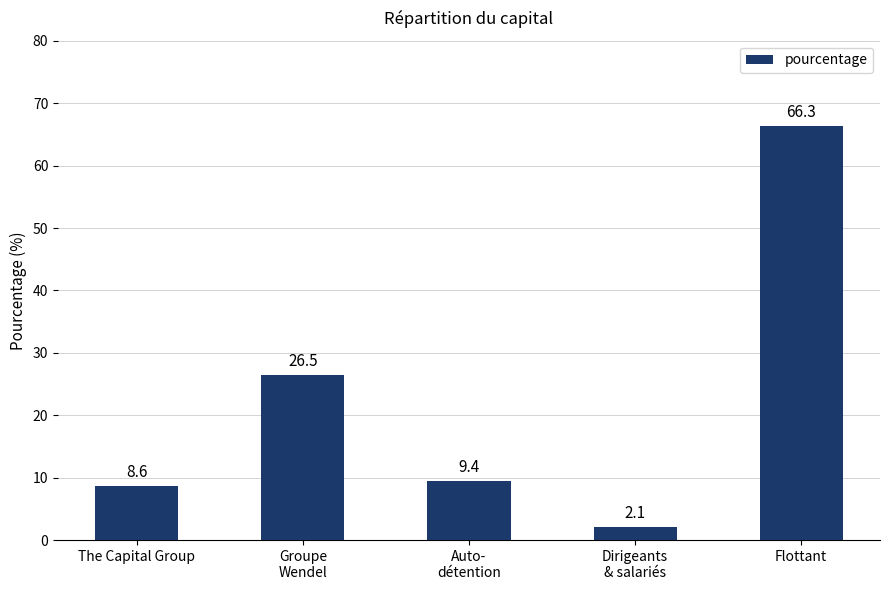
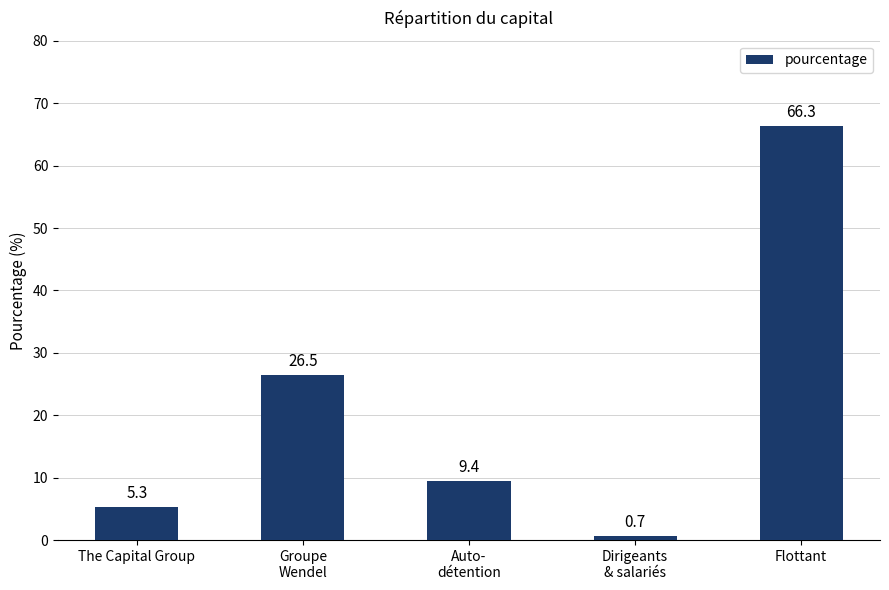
The Capital Group: 8.6 -> 5.3
Dirigeants & salariés: 2.1 -> 0.7
